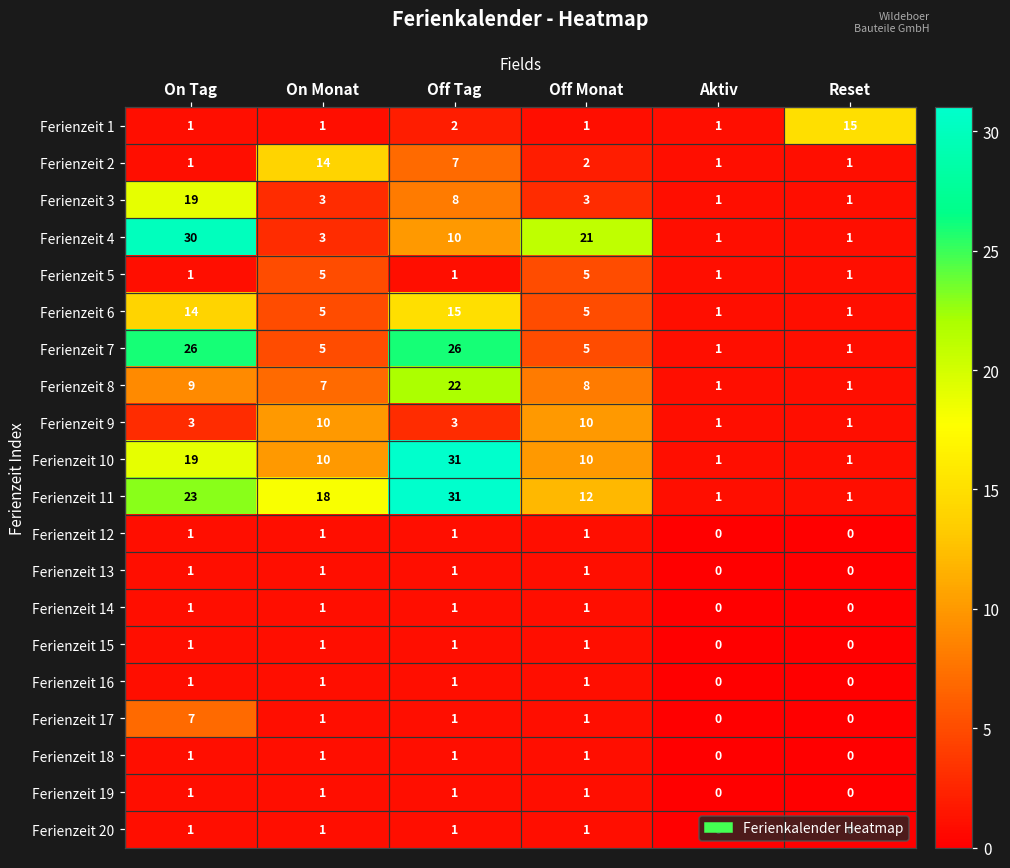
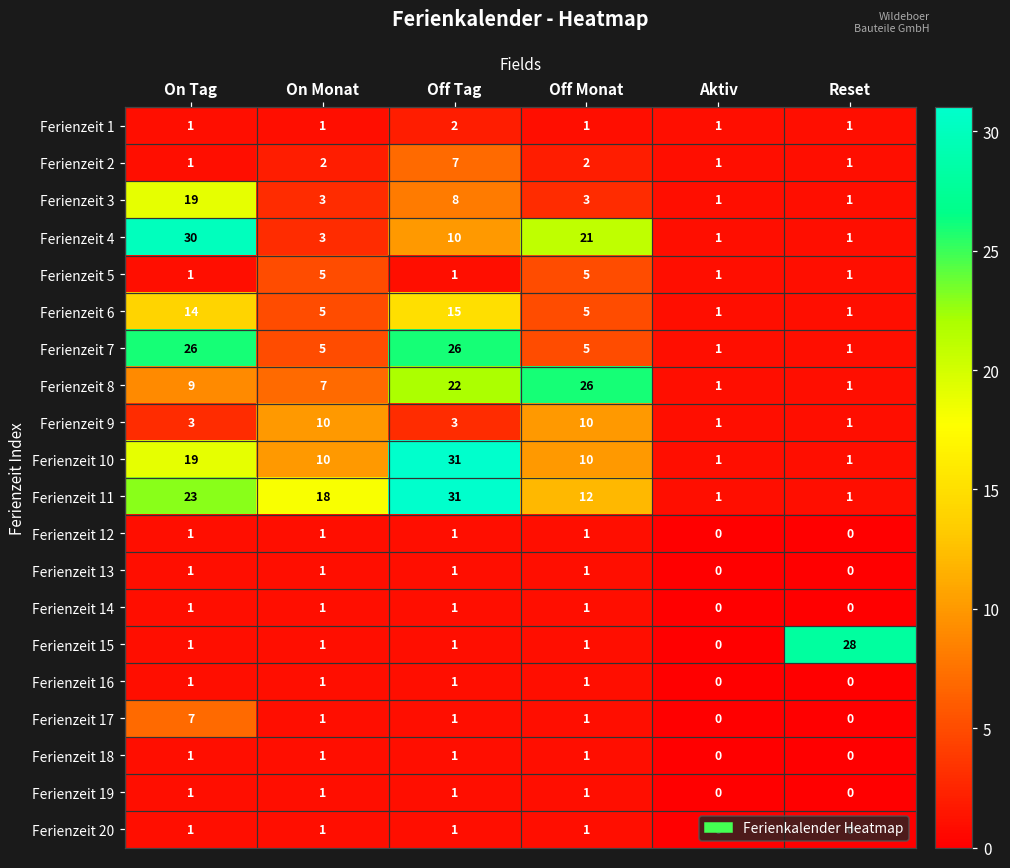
Ferienzeit 1, Reset: 15 -> 1
Ferienzeit 2, On Monat: 14 -> 2
Ferienzeit 8, Off Monat: 8 -> 26
Ferienzeit 15, Reset: 0 -> 28
